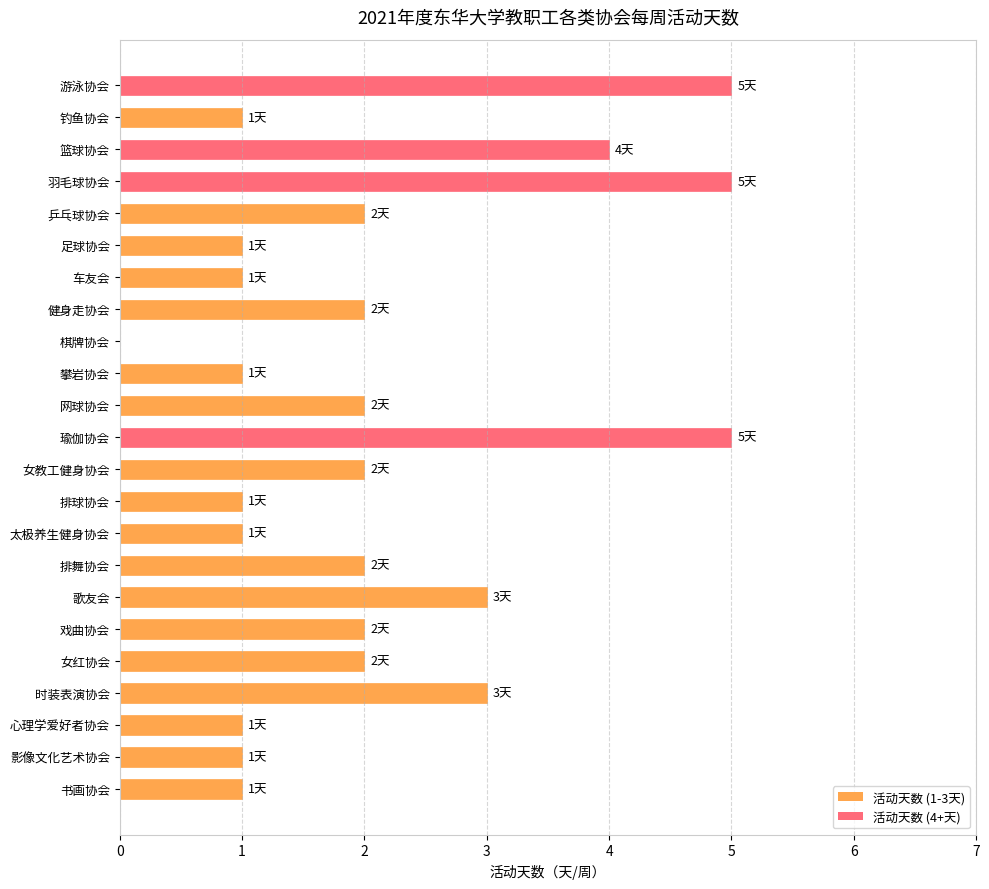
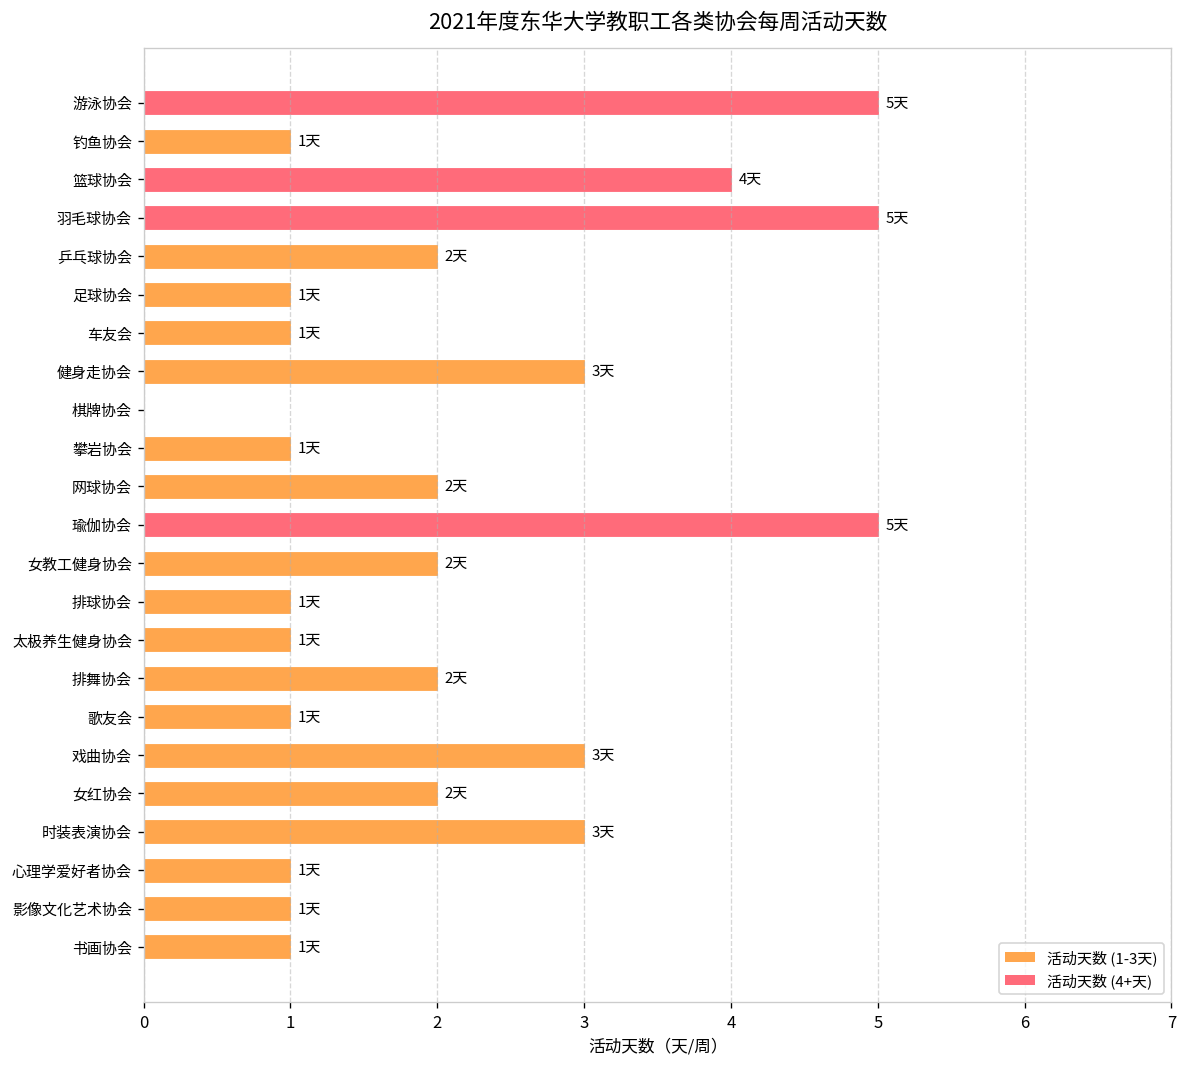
健身走协会: 2天 -> 3天
歌友会: 3天 -> 1天
戏曲协会: 2天 -> 3天
